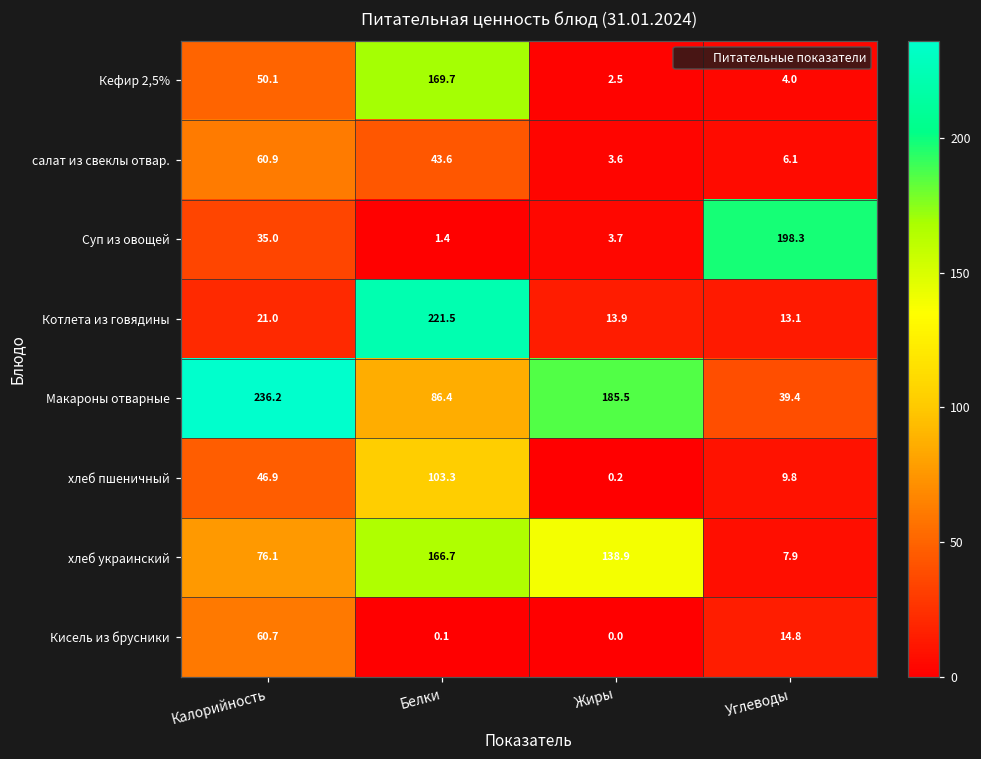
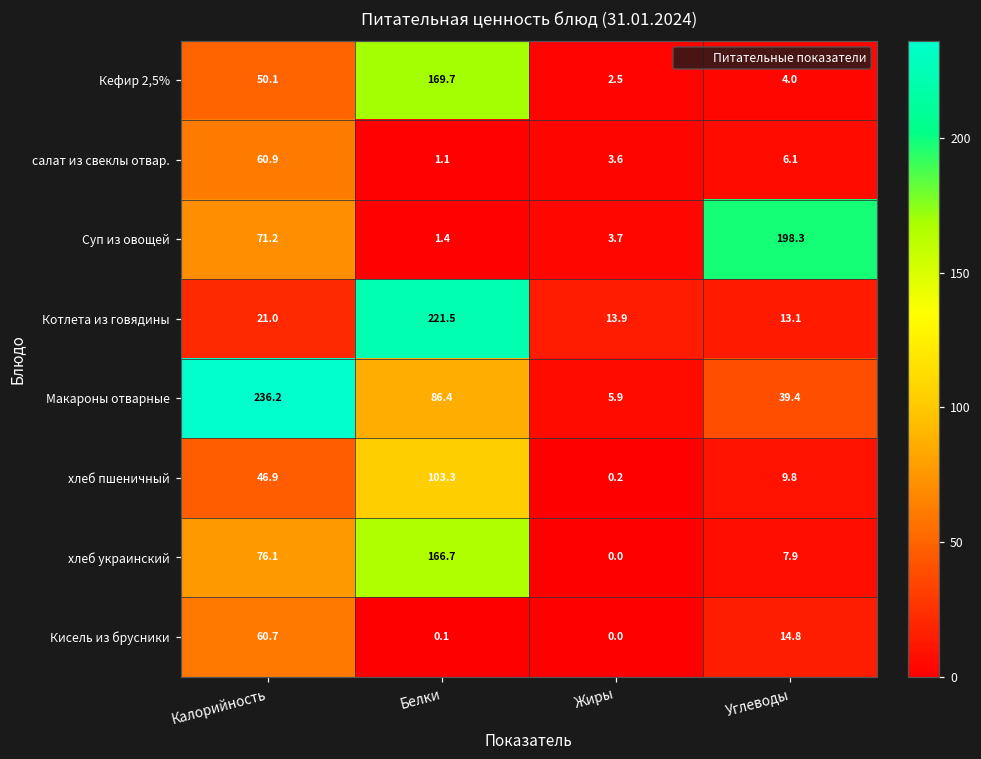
салат из свеклы отвар., Белки: 43.6 -> 1.1
Суп из овощей, Калорийность: 35.0 -> 71.2
Макароны отварные, Жиры: 185.5 -> 5.9
хлеб украинский, Жиры: 138.9 -> 0.0
